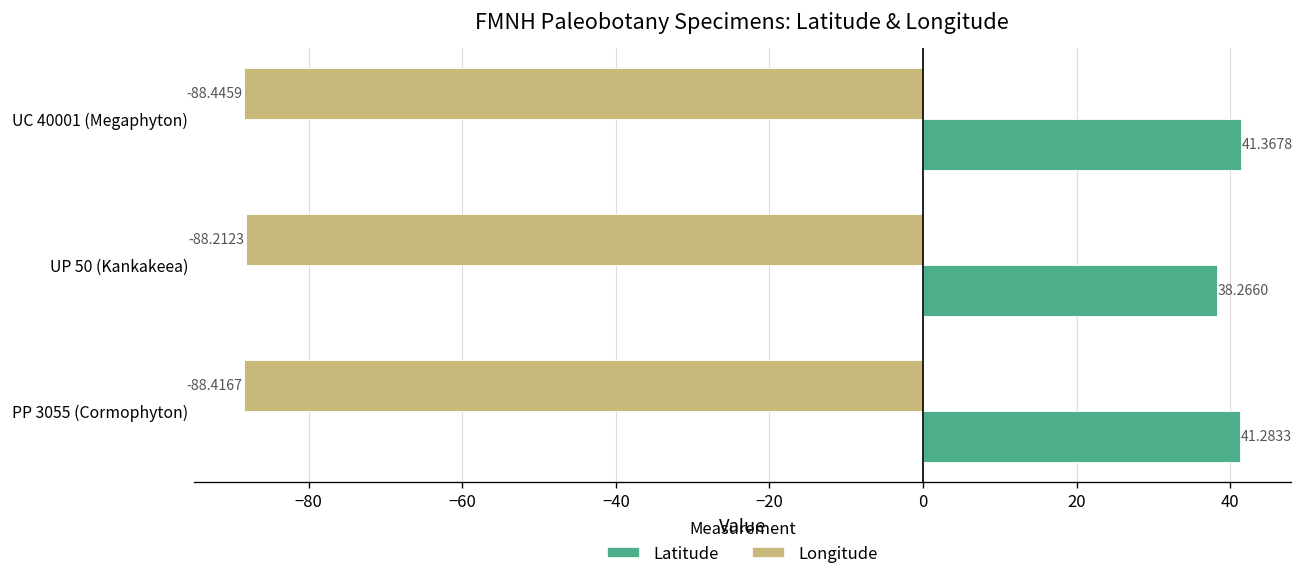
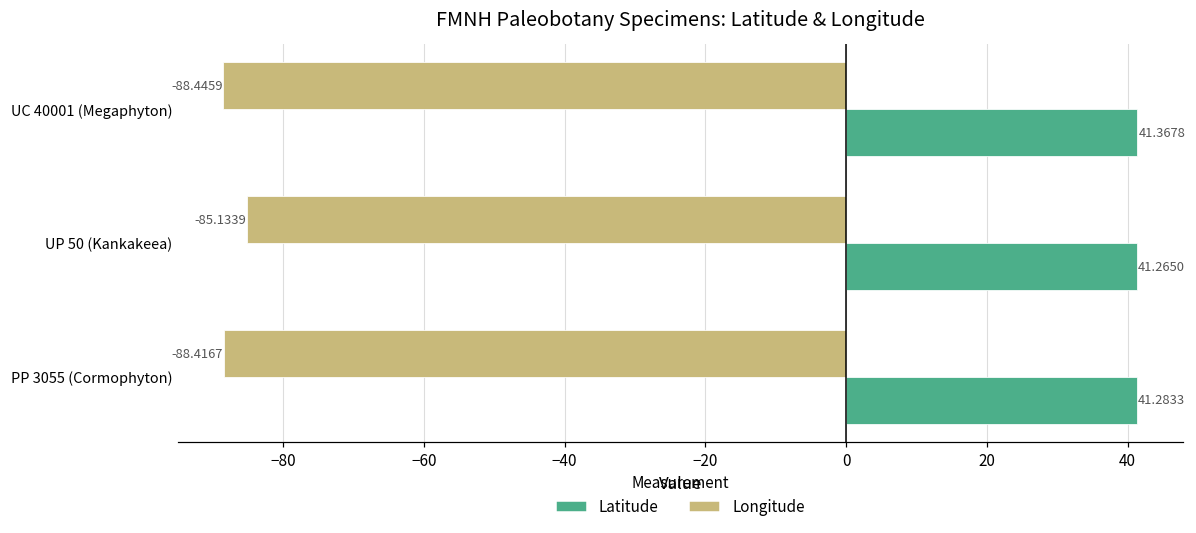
Longitude, UP 50 (Kankakeea): -88.2123 -> -85.1339
Latitude, UP 50 (Kankakeea): 38.2660 -> 41.2650
